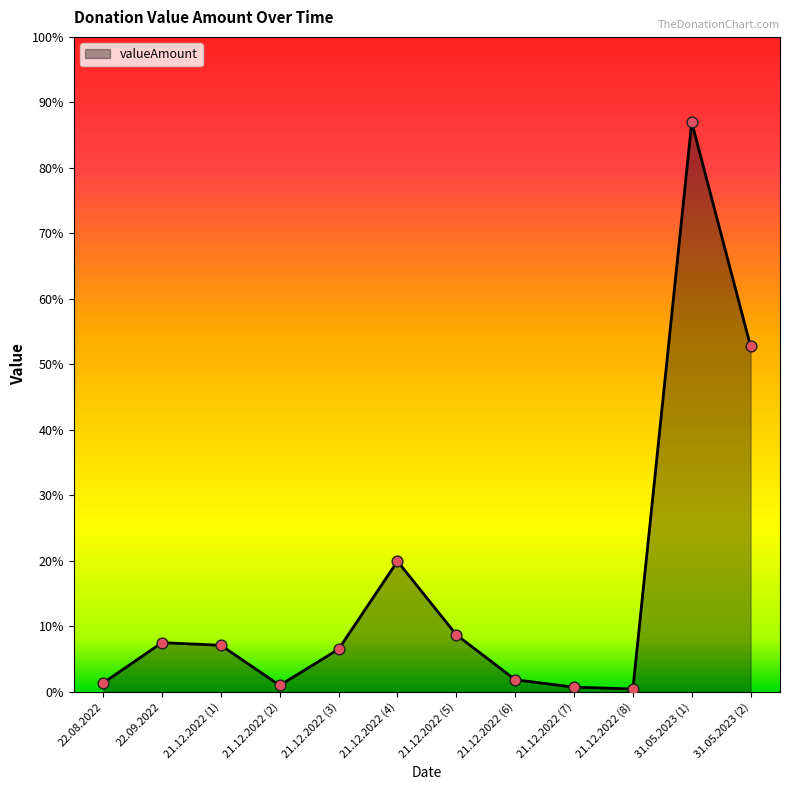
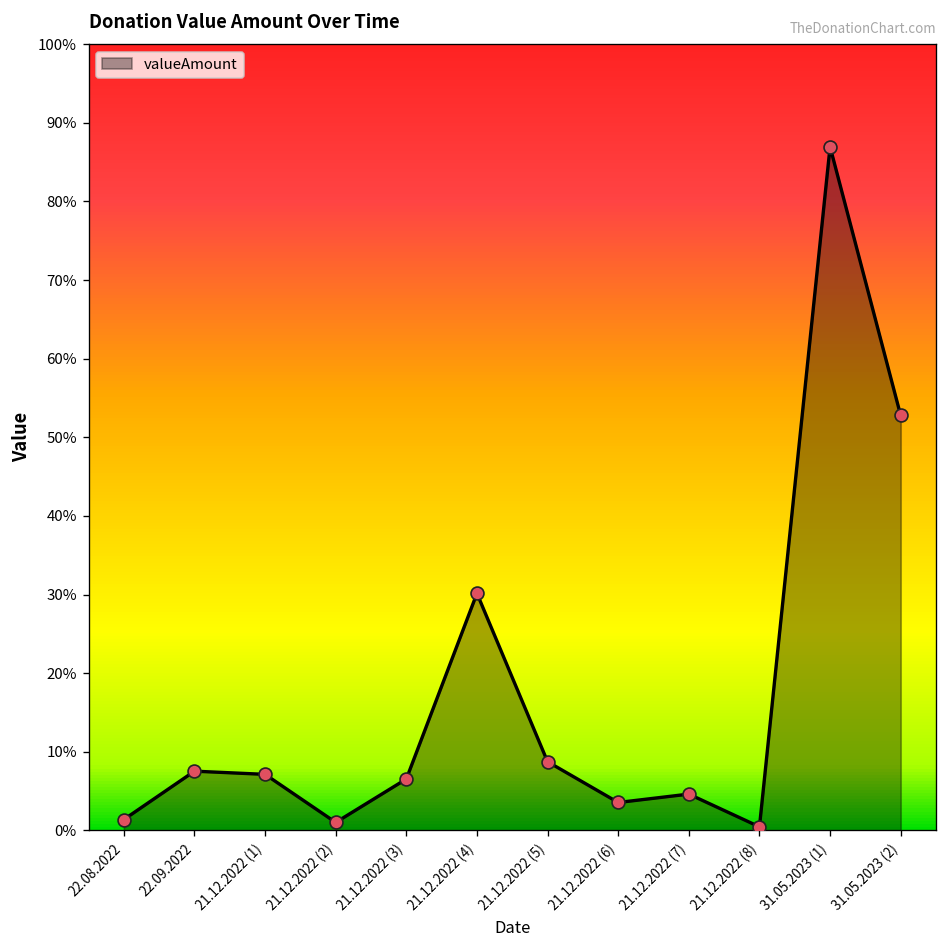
21.12.2022 (4): 20% -> 30%
21.12.2022 (6): 2% -> 4%
21.12.2022 (7): 1% -> 5%
